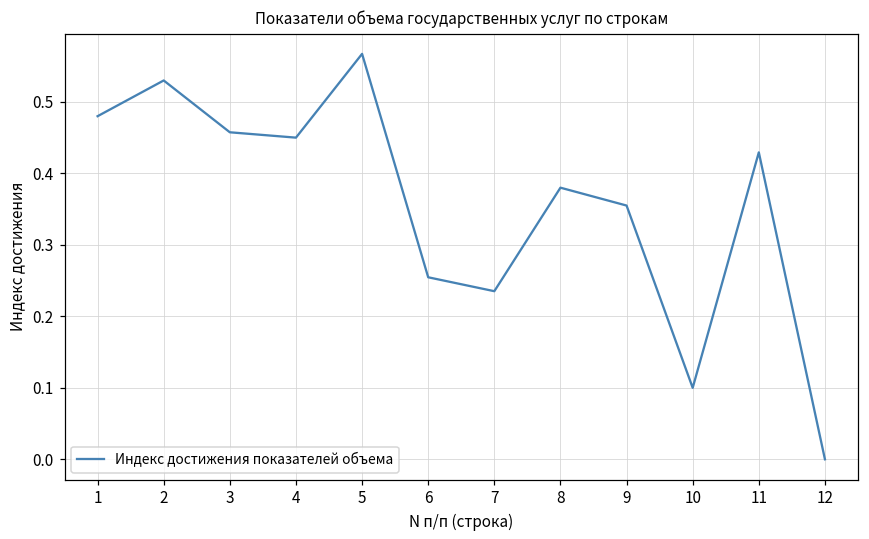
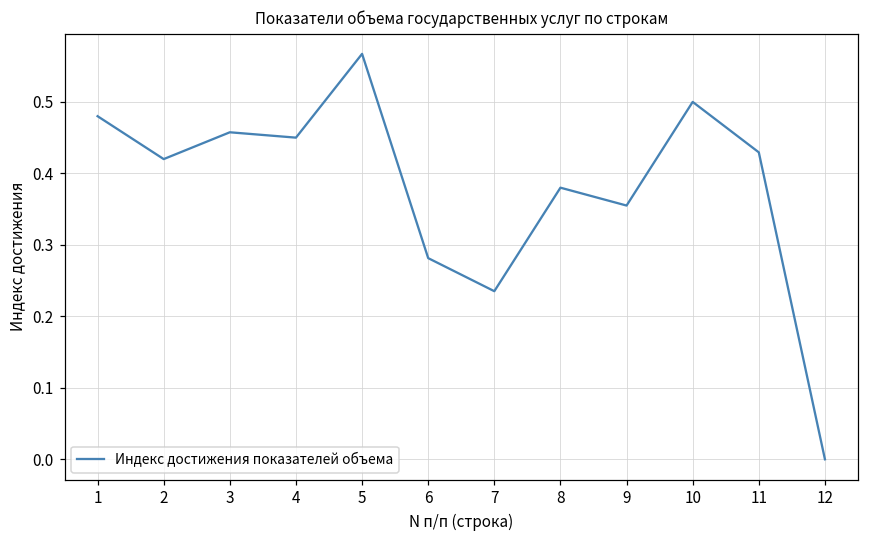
2: 0.53 -> 0.42
6: 0.25 -> 0.28
10: 0.1 -> 0.5
